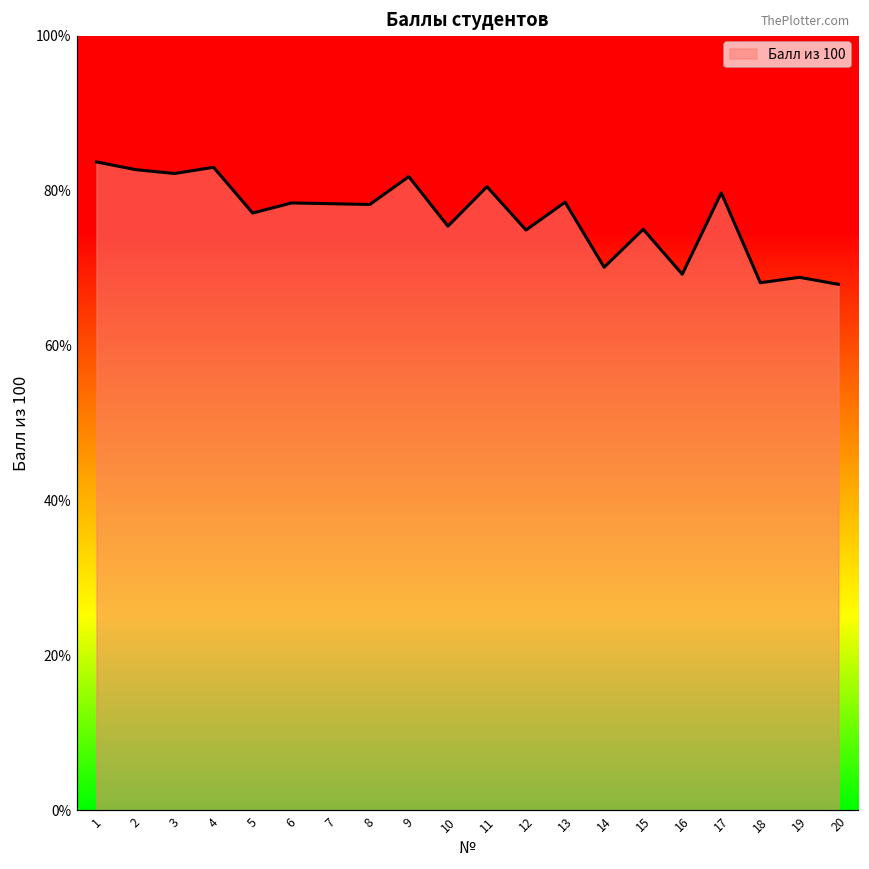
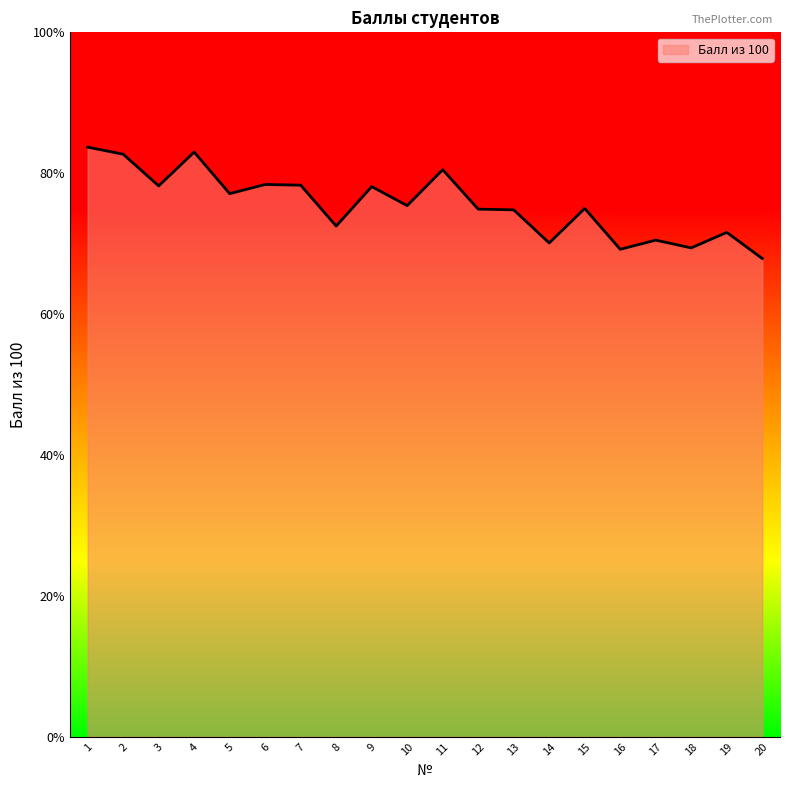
3: 82% -> 78%
8: 78% -> 73%
9: 82% -> 78%
13: 79% -> 75%
17: 80% -> 71%
18: 68% -> 69%
19: 69% -> 72%
